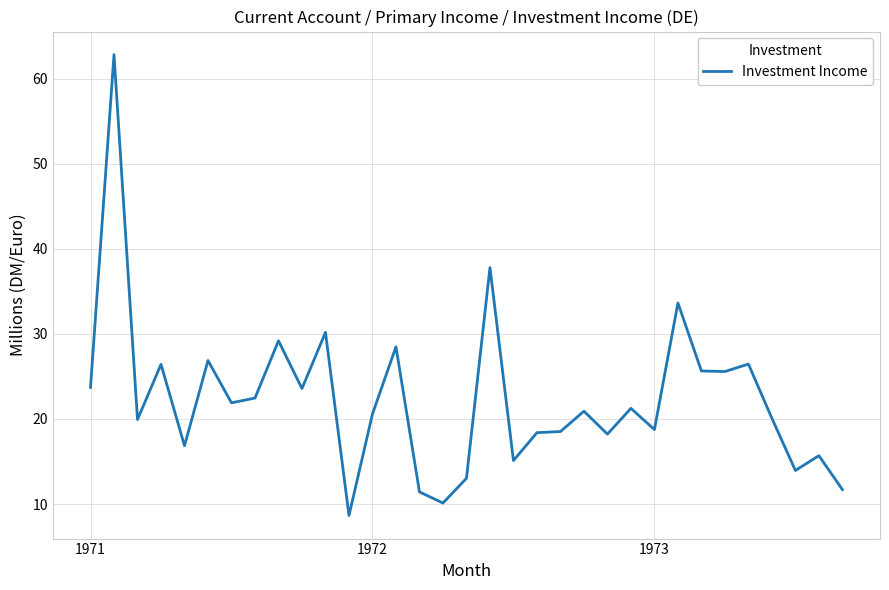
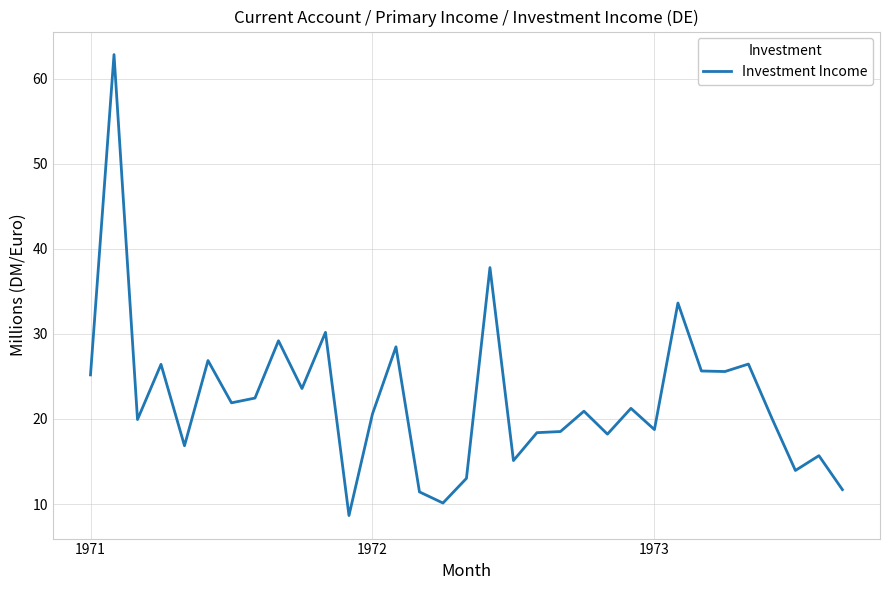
1971: 24 -> 25
